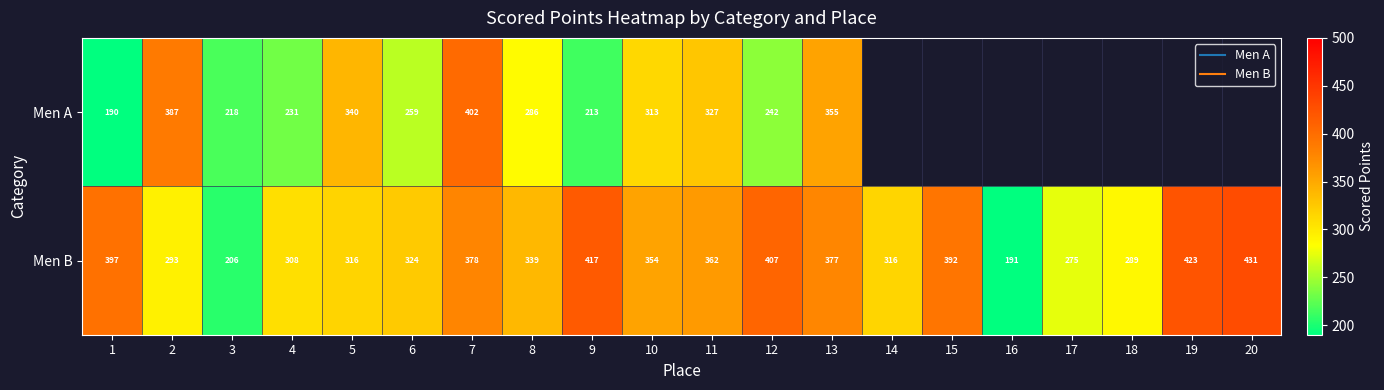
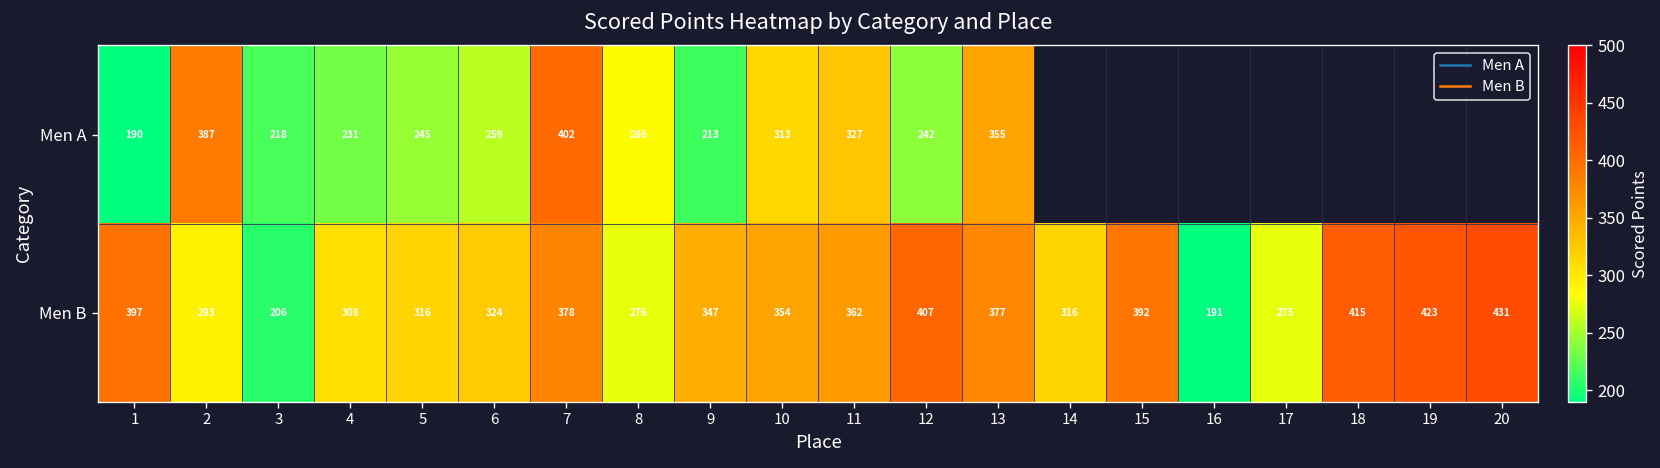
Men A, 5: 340 -> 245
Men B, 8: 339 -> 276
Men B, 9: 417 -> 347
Men B, 18: 289 -> 415
